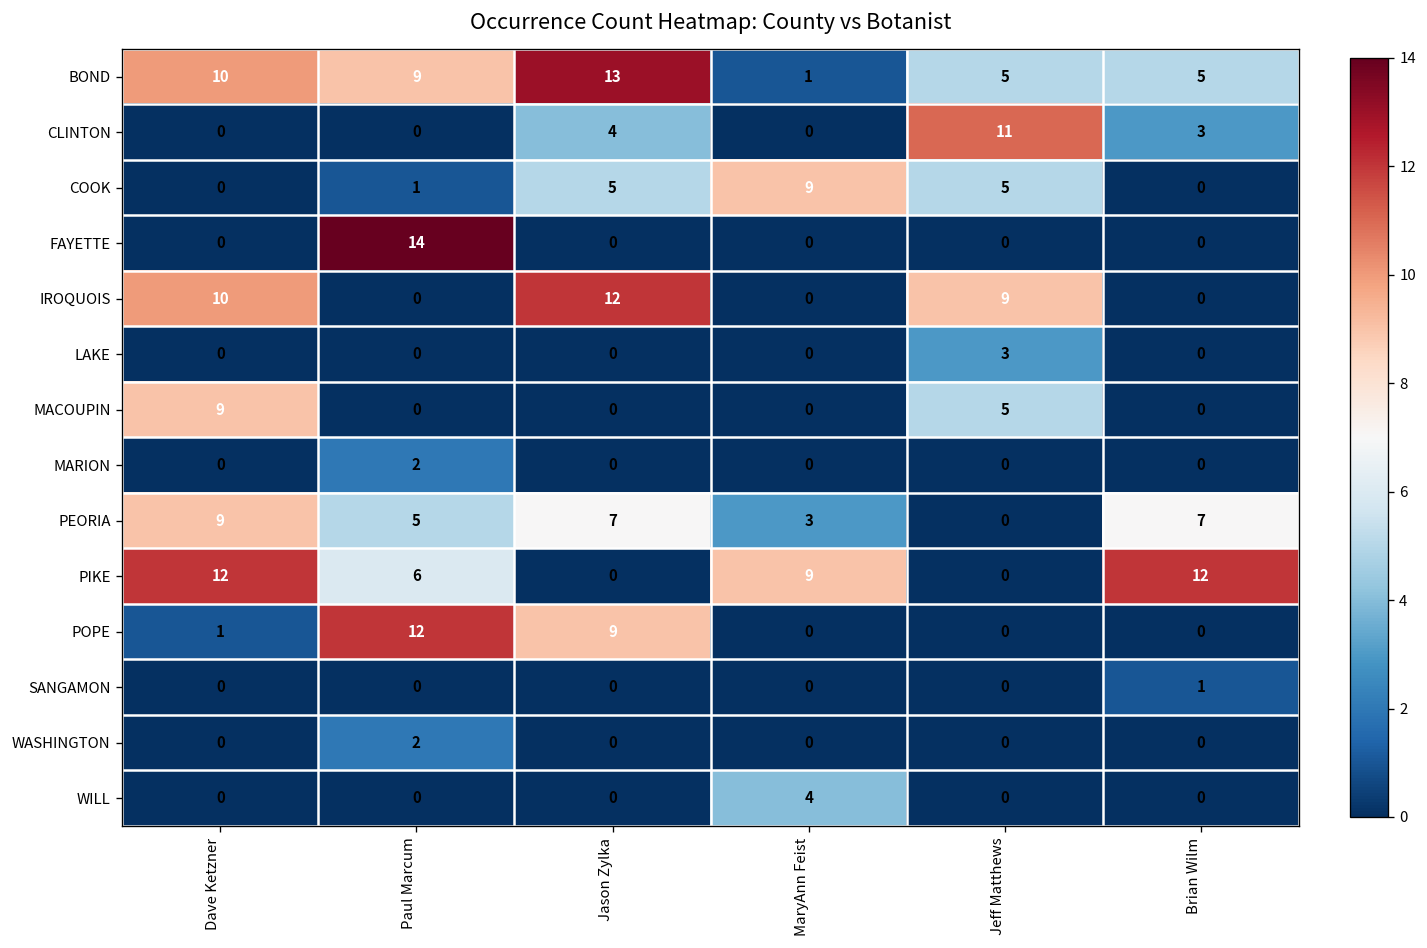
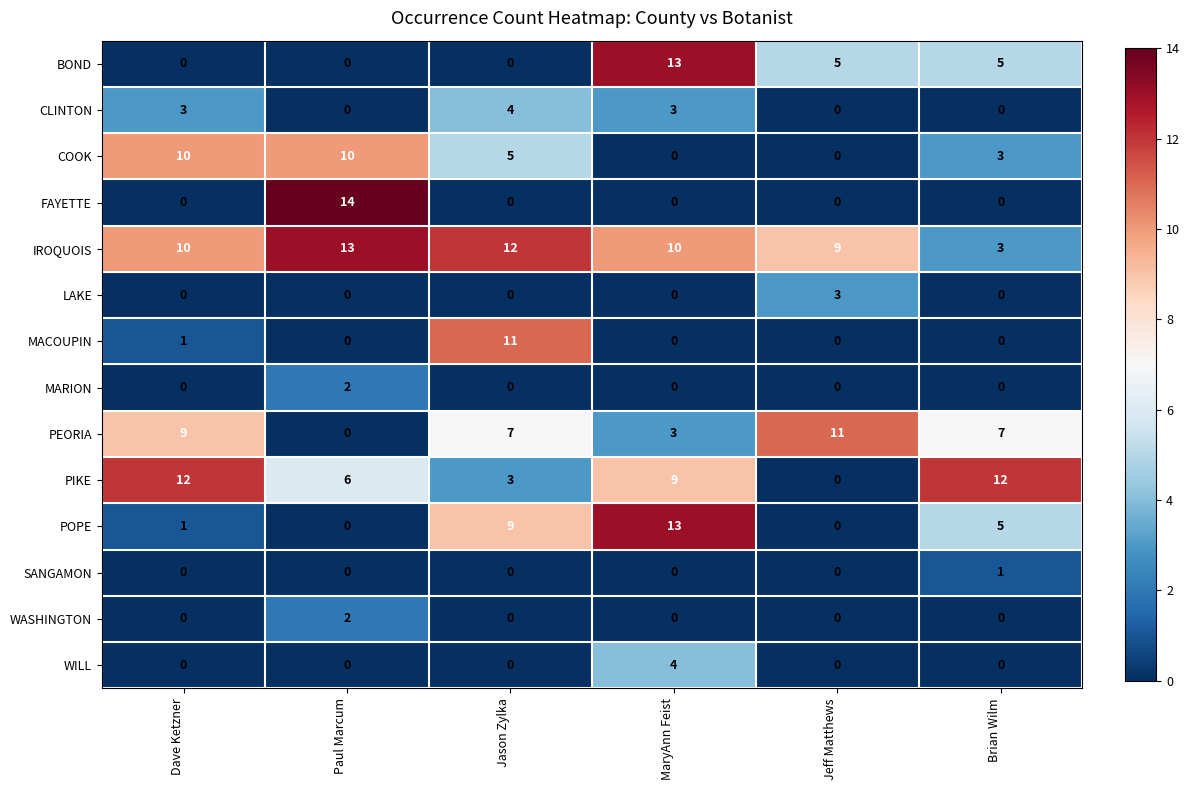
BOND, Dave Ketzner: 10 -> 0
BOND, Paul Marcum: 9 -> 0
BOND, Jason Zylka: 13 -> 0
BOND, MaryAnn Feist: 1 -> 13
CLINTON, Dave Ketzner: 0 -> 3
CLINTON, MaryAnn Feist: 0 -> 3
CLINTON, Jeff Matthews: 11 -> 0
CLINTON, Brian Wilm: 3 -> 0
COOK, Dave Ketzner: 0 -> 10
COOK, Paul Marcum: 1 -> 10
COOK, MaryAnn Feist: 9 -> 0
COOK, Jeff Matthews: 5 -> 0
COOK, Brian Wilm: 0 -> 3
IROQUOIS, Paul Marcum: 0 -> 13
IROQUOIS, MaryAnn Feist: 0 -> 10
IROQUOIS, Brian Wilm: 0 -> 3
MACOUPIN, Dave Ketzner: 9 -> 1
MACOUPIN, Jason Zylka: 0 -> 11
MACOUPIN, Jeff Matthews: 5 -> 0
PEORIA, Paul Marcum: 5 -> 0
PEORIA, Jeff Matthews: 0 -> 11
PIKE, Jason Zylka: 0 -> 3
POPE, Paul Marcum: 12 -> 0
POPE, MaryAnn Feist: 0 -> 13
POPE, Brian Wilm: 0 -> 5
